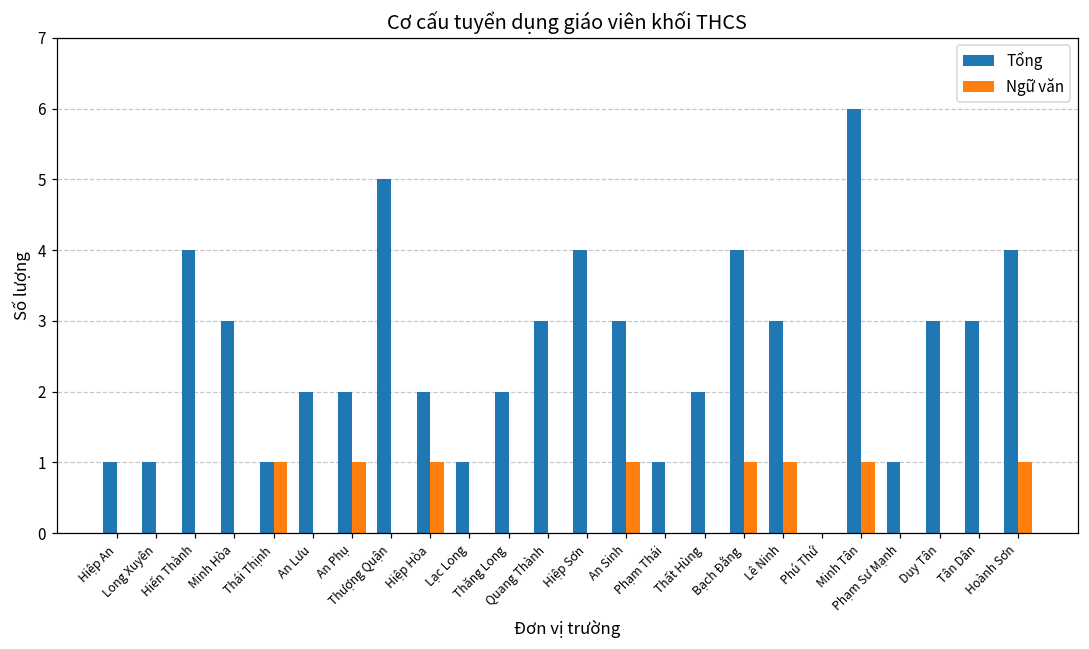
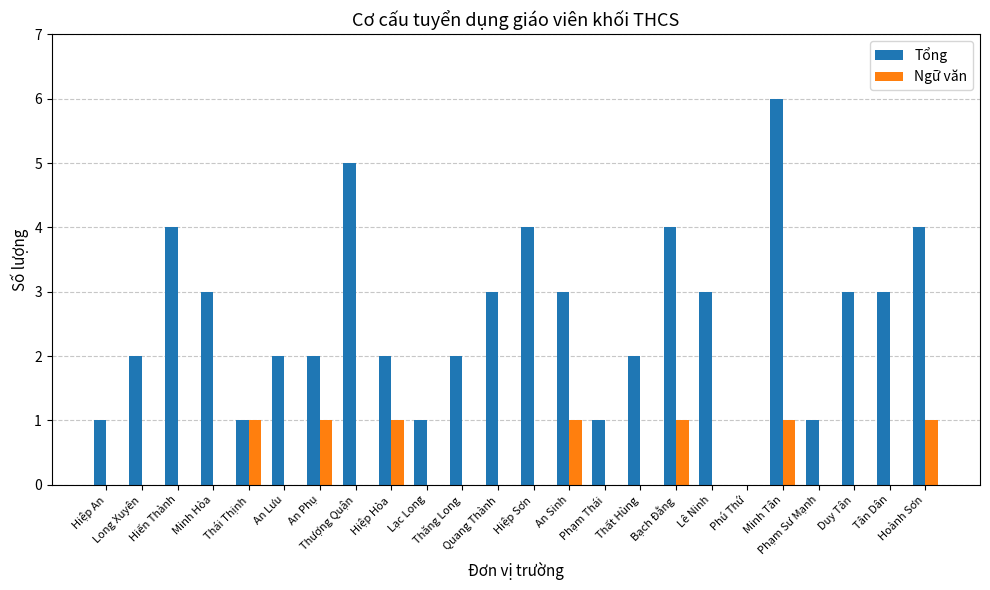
Tổng, Long Xuyên: 1 -> 2
Ngữ văn, Lê Ninh: 1 -> 0
